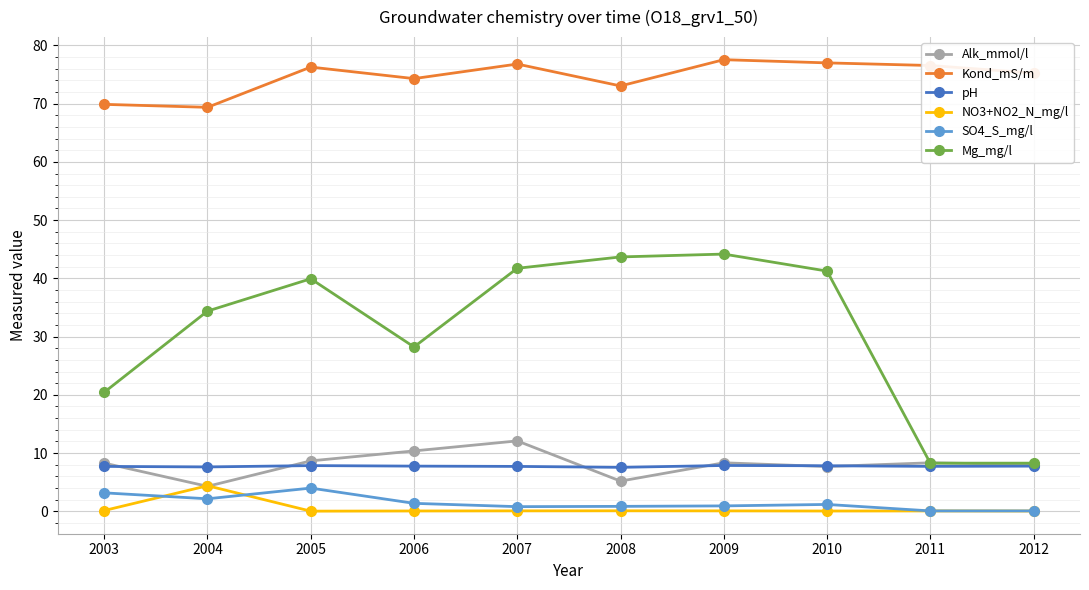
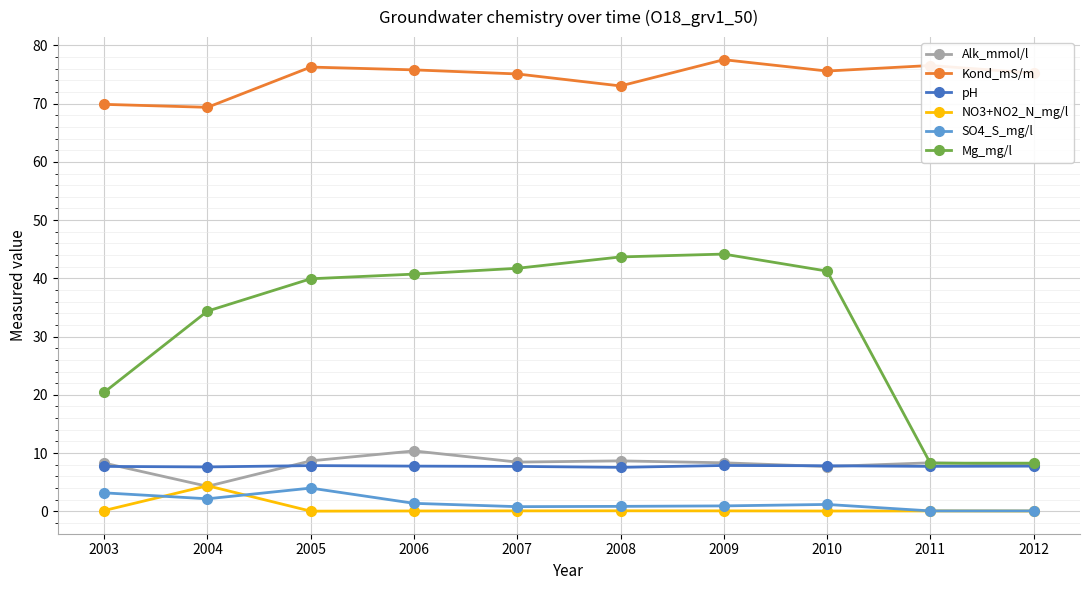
Kond_mS/m, 2006: 74 -> 76
Mg_mg/l, 2006: 28 -> 41
Alk_mmol/l, 2007: 12 -> 8
Kond_mS/m, 2007: 77 -> 75
Alk_mmol/l, 2008: 5 -> 9
Kond_mS/m, 2010: 77 -> 76
